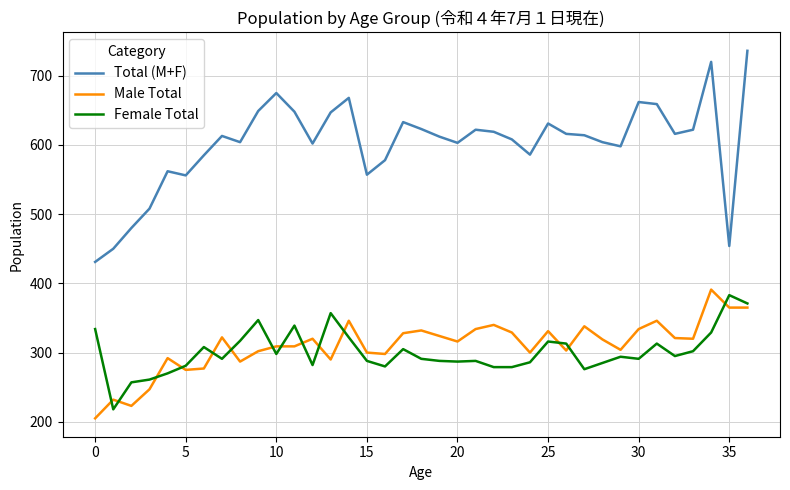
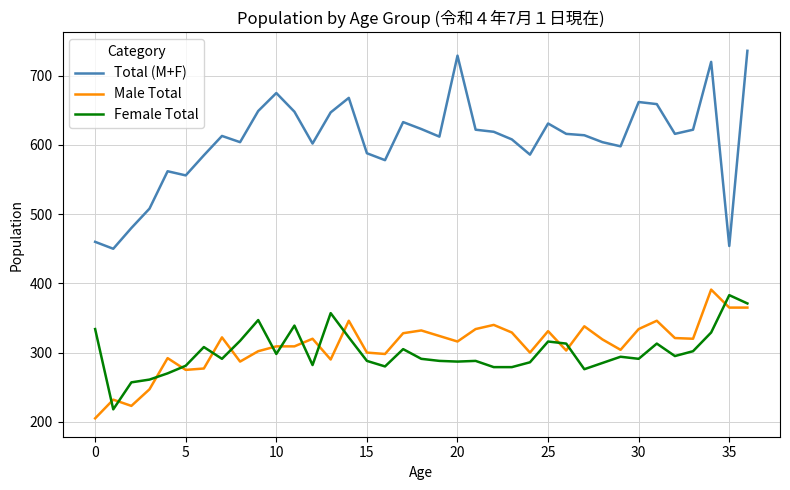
Total (M+F), 0: 430 -> 460
Total (M+F), 15: 560 -> 590
Total (M+F), 20: 600 -> 730
